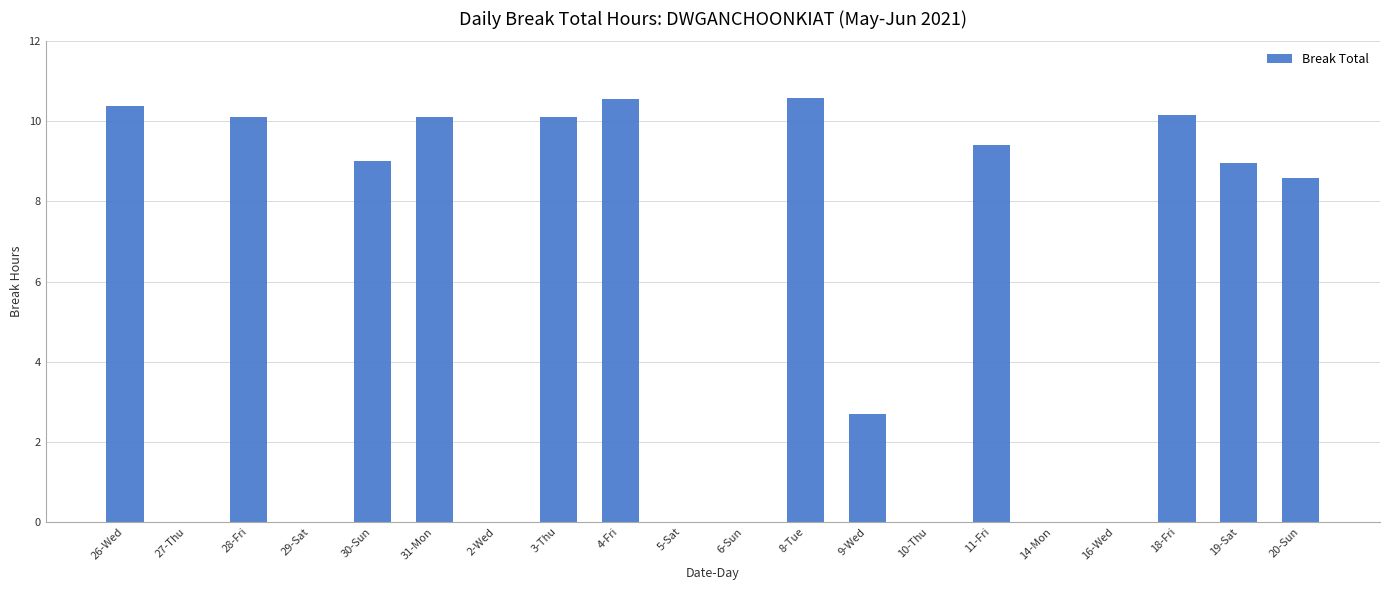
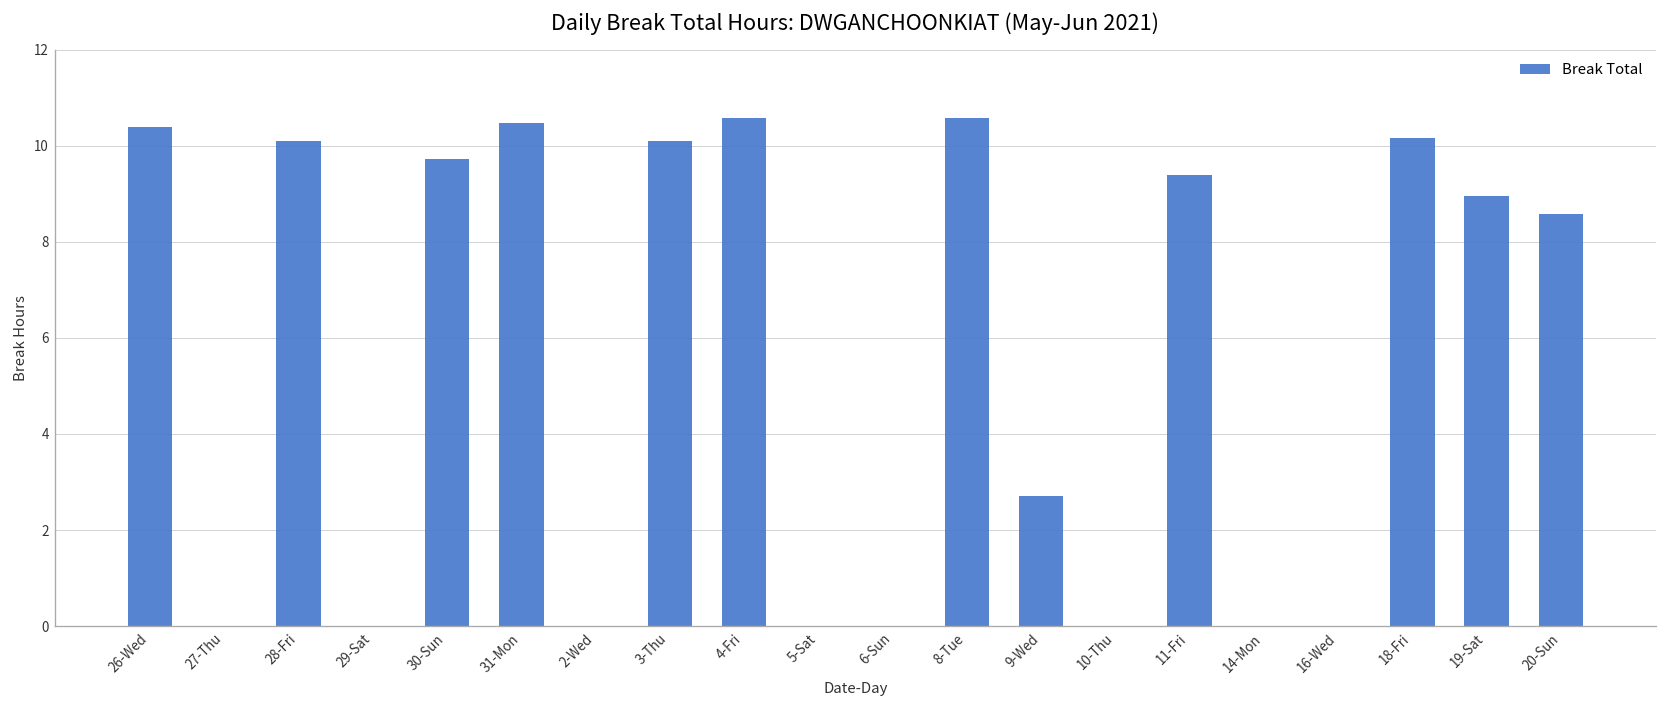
30-Sun: 9.0 -> 9.7
31-Mon: 10.1 -> 10.5
